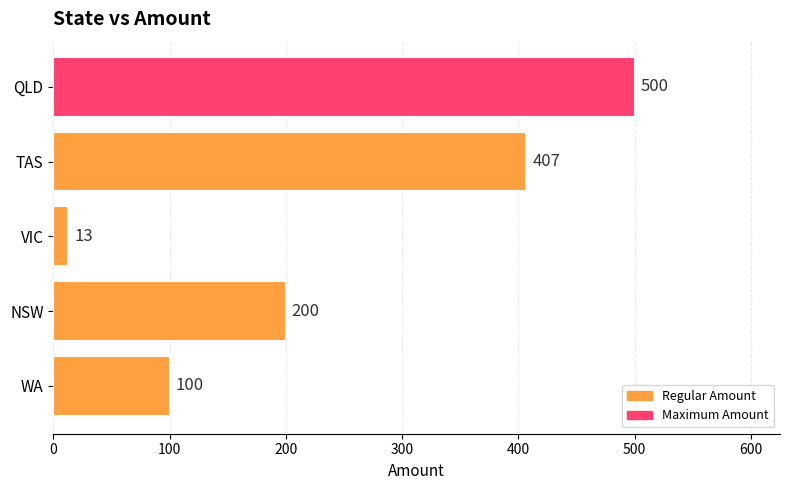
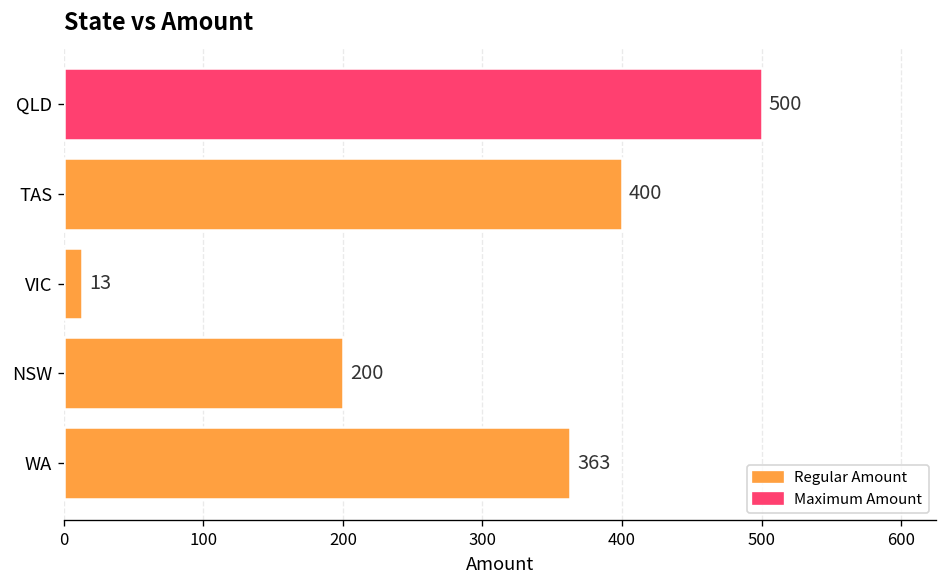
TAS: 407 -> 400
WA: 100 -> 363
